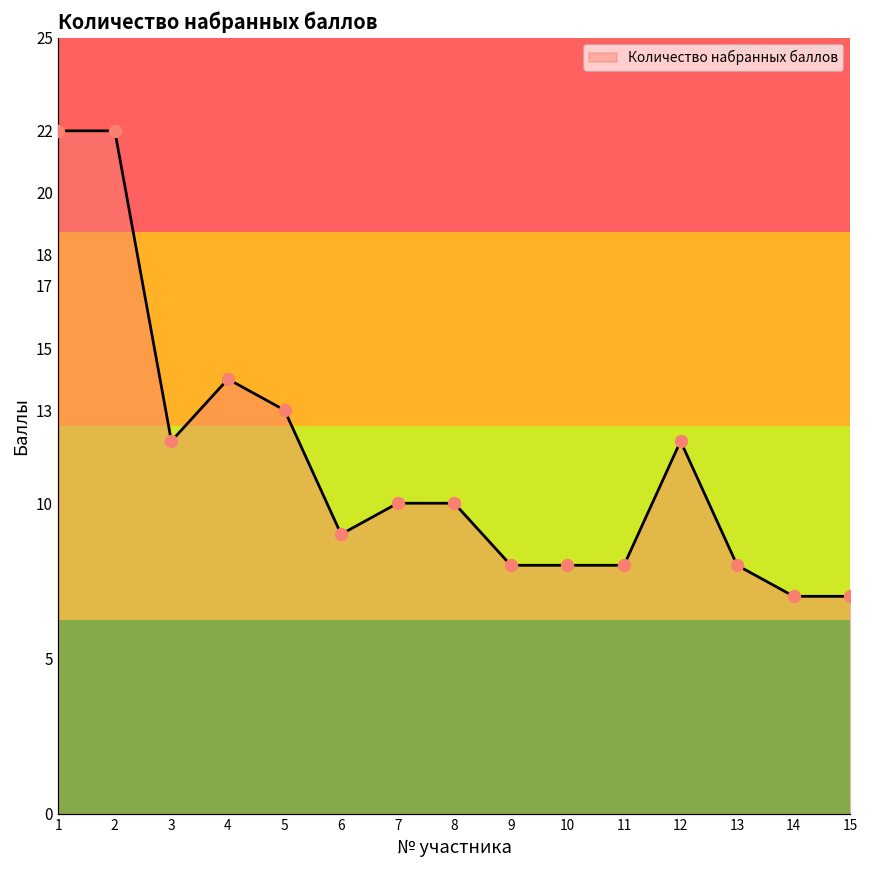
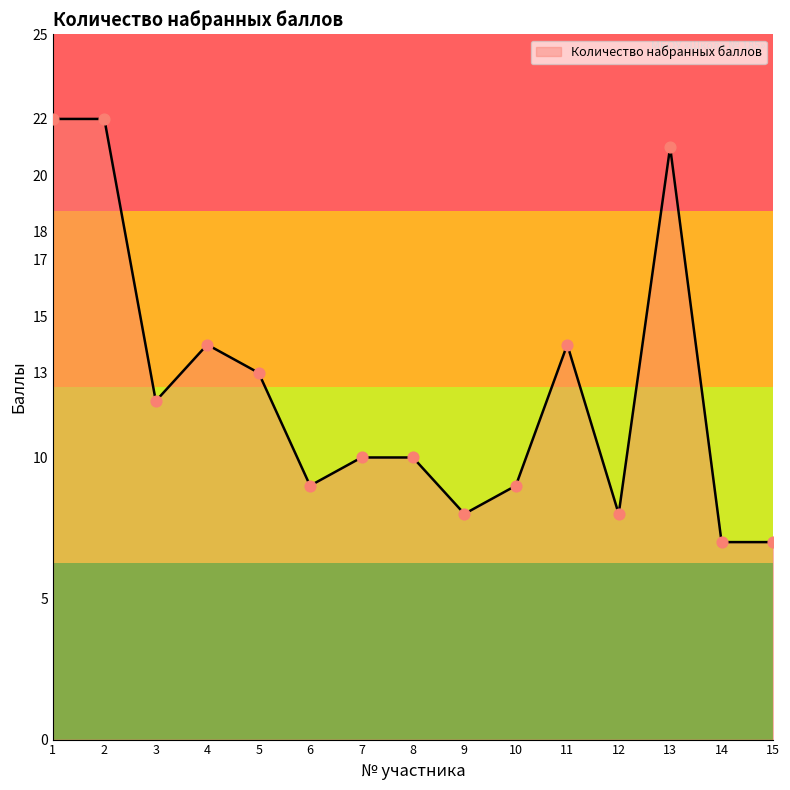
10: 8 -> 9
11: 8 -> 14
12: 12 -> 8
13: 8 -> 21
